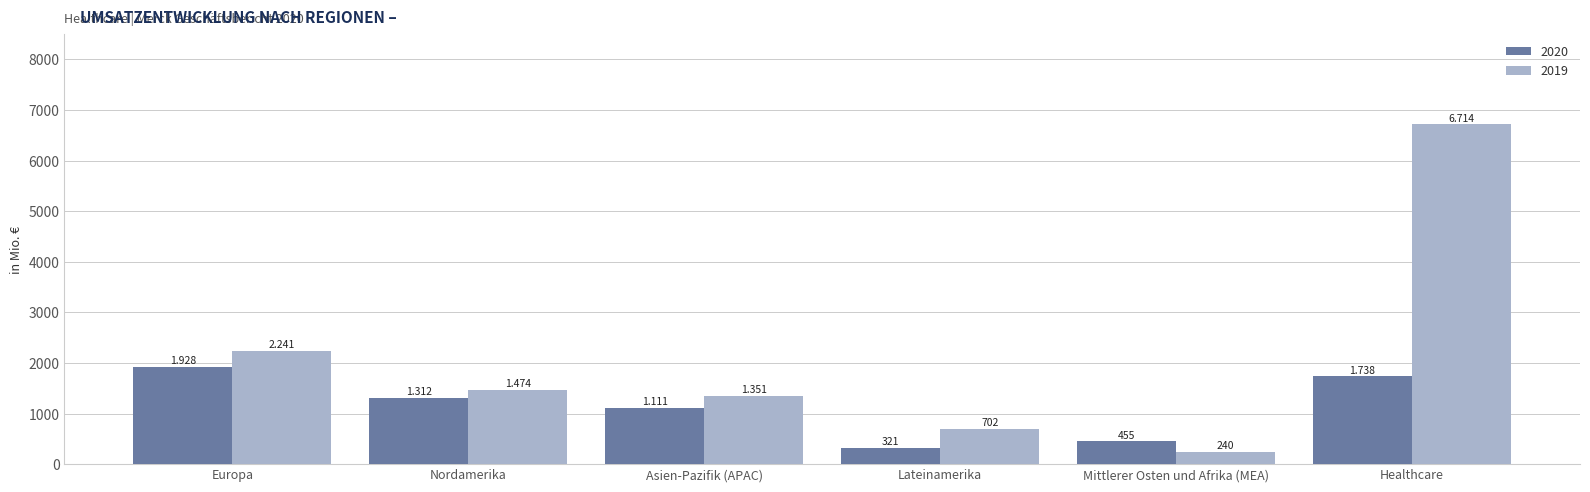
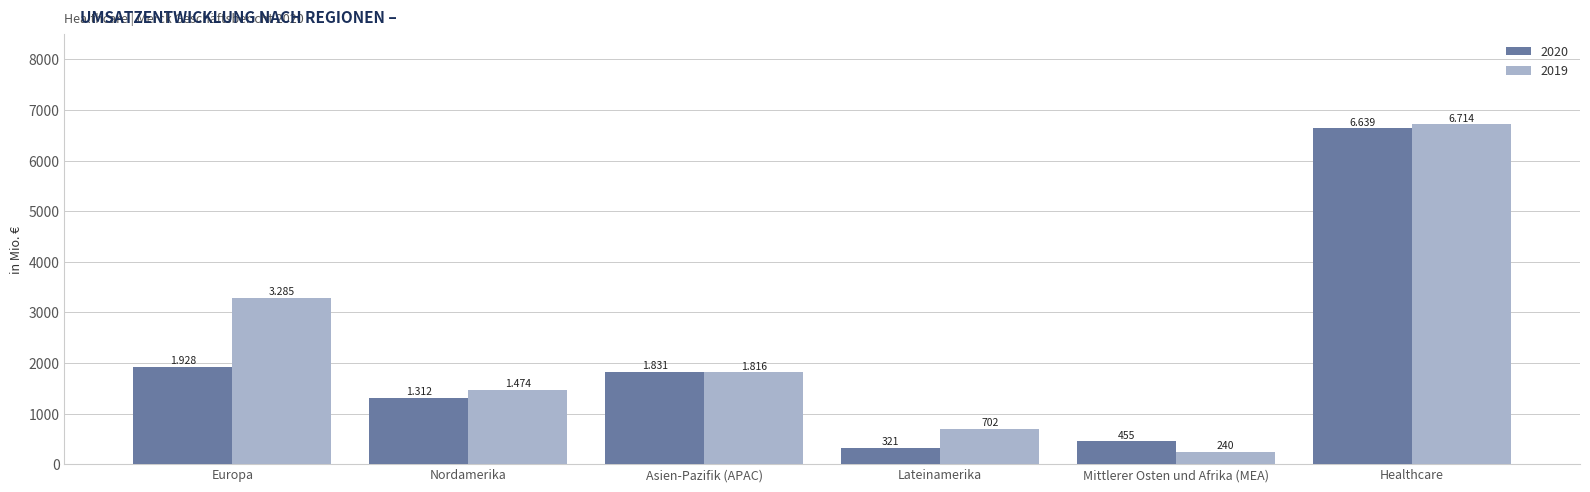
2019, Europa: 2.241 -> 3.285
2020, Asien-Pazifik (APAC): 1.111 -> 1.831
2019, Asien-Pazifik (APAC): 1.351 -> 1.816
2020, Healthcare: 1.738 -> 6.639
